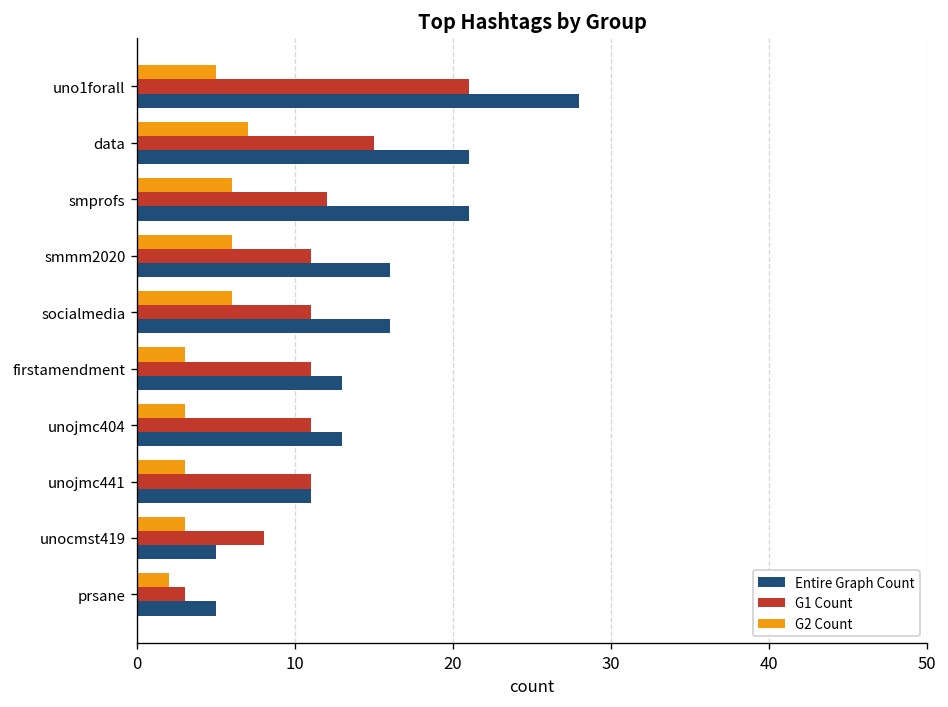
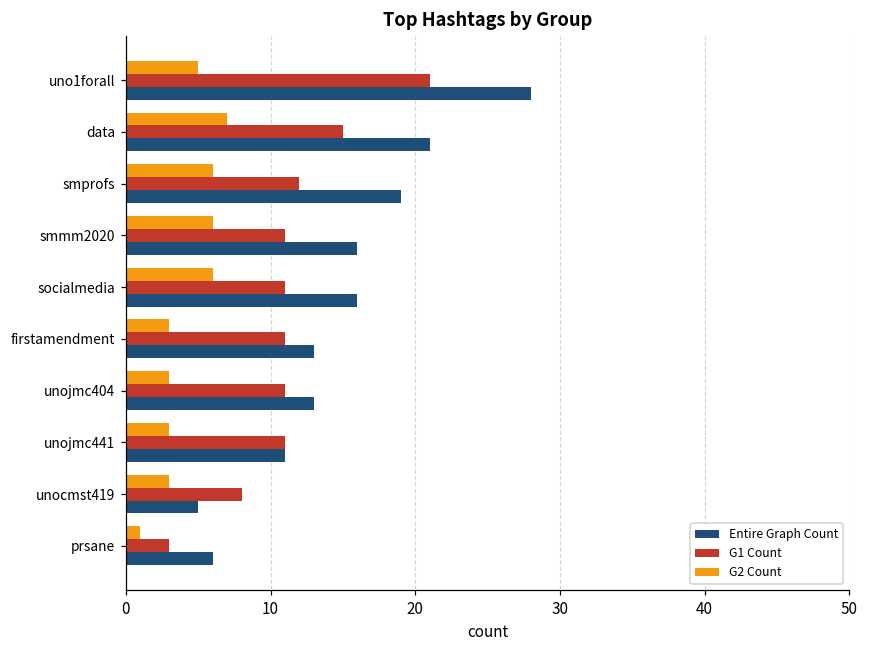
Entire Graph Count, smprofs: 21 -> 19
G2 Count, prsane: 2 -> 1
Entire Graph Count, prsane: 5 -> 6
